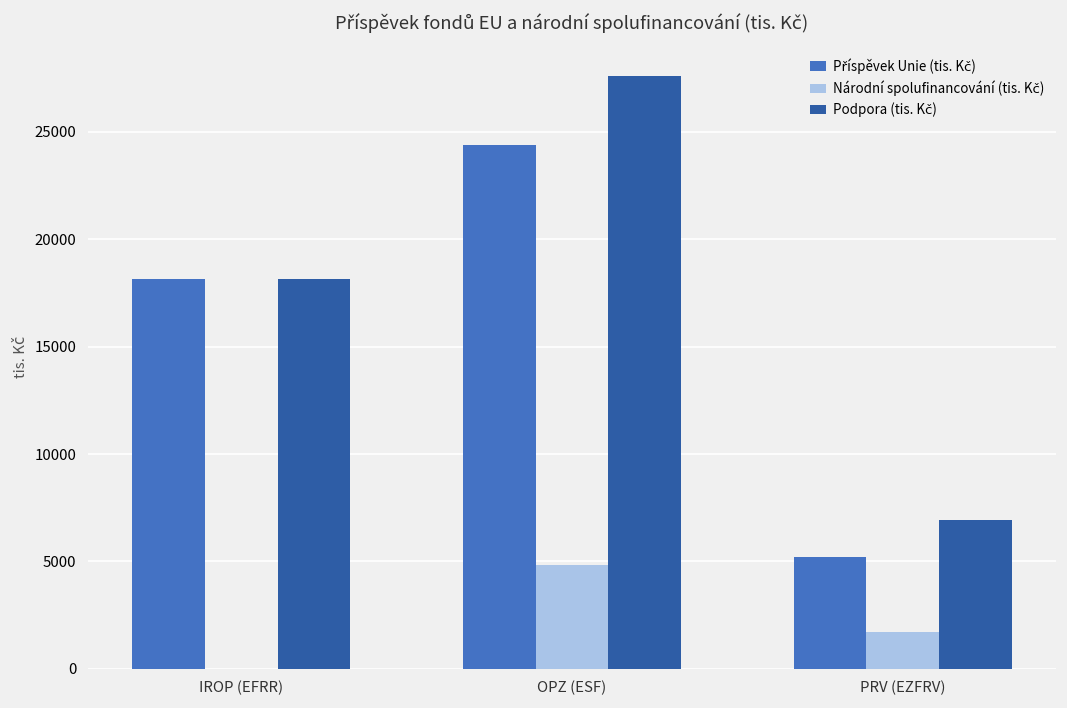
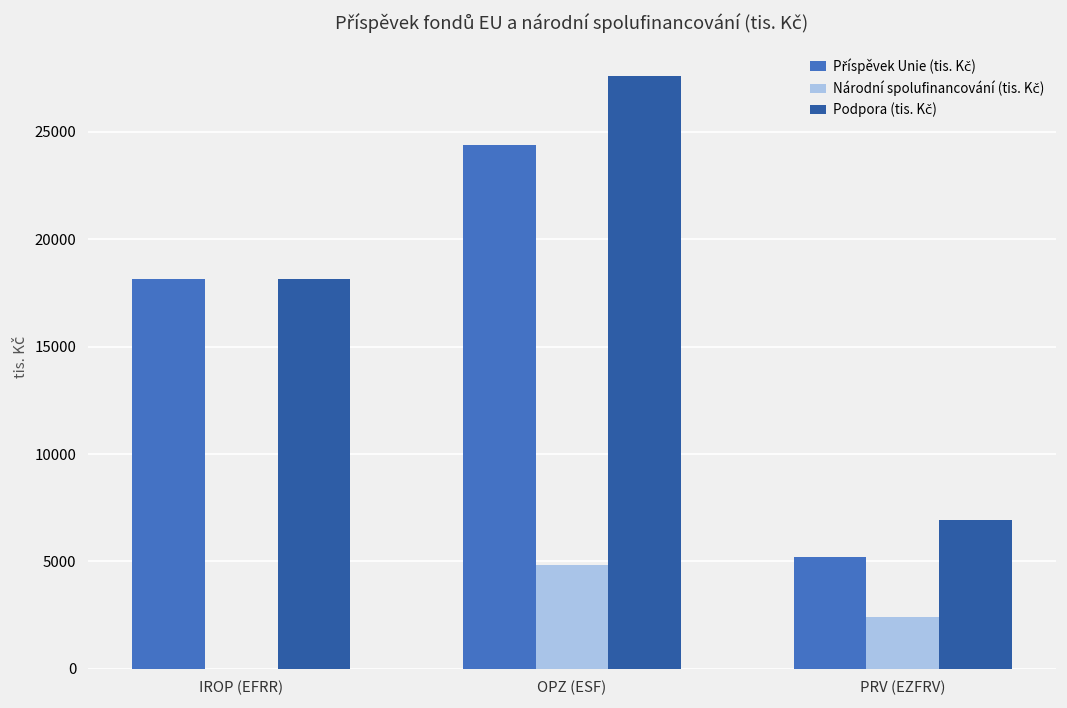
Národní spolufinancování (tis. Kč), PRV (EZFRV): 1700 -> 2400
